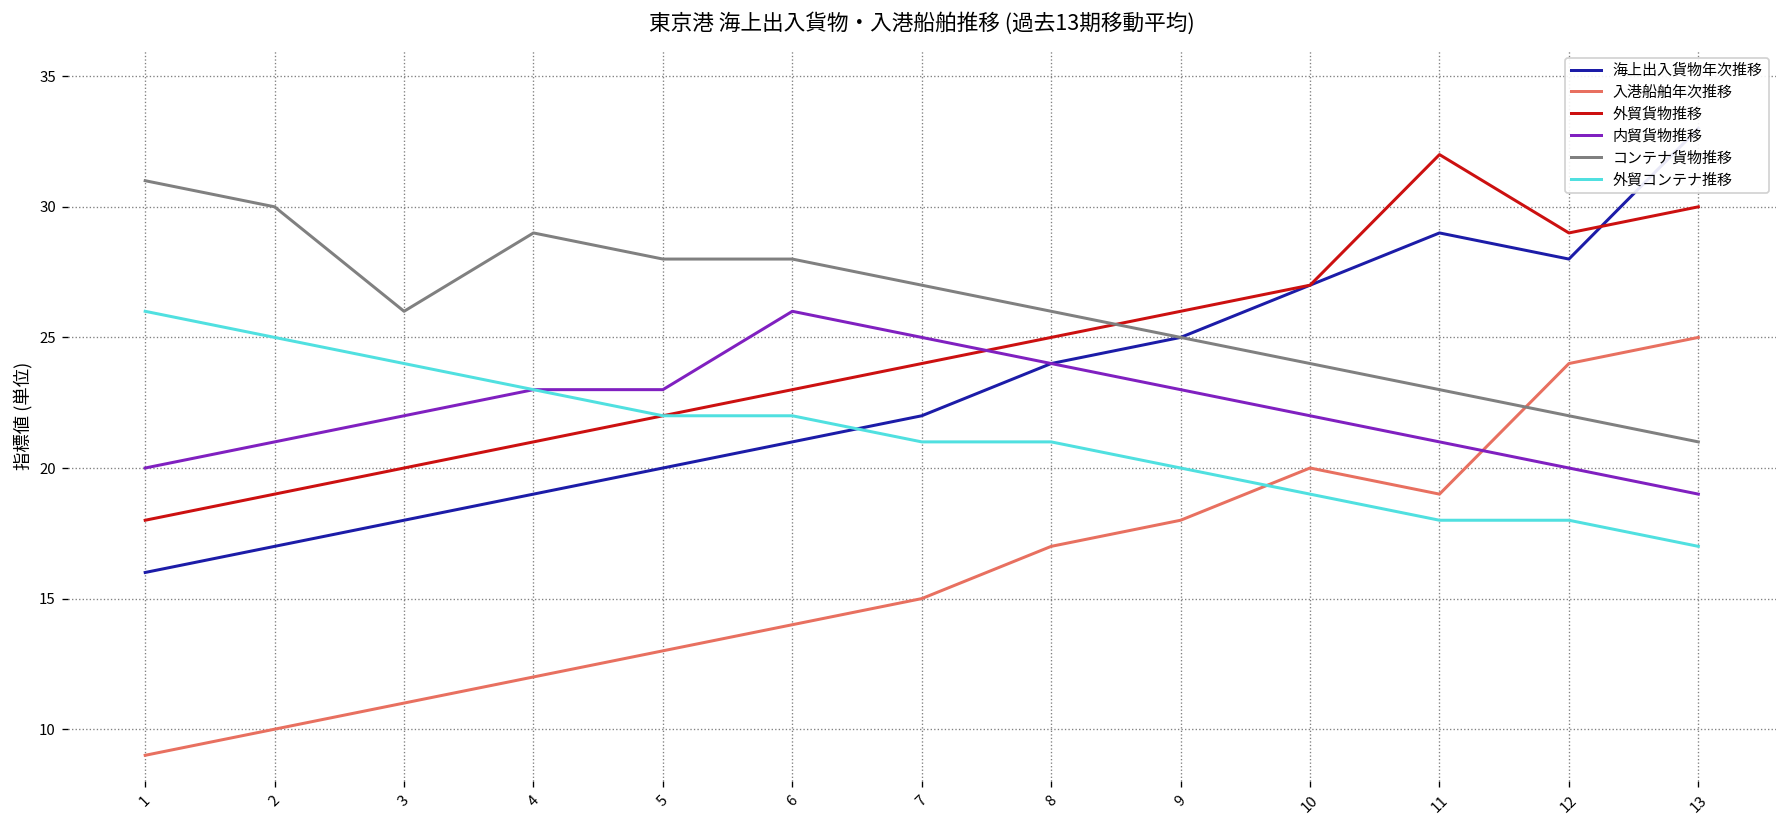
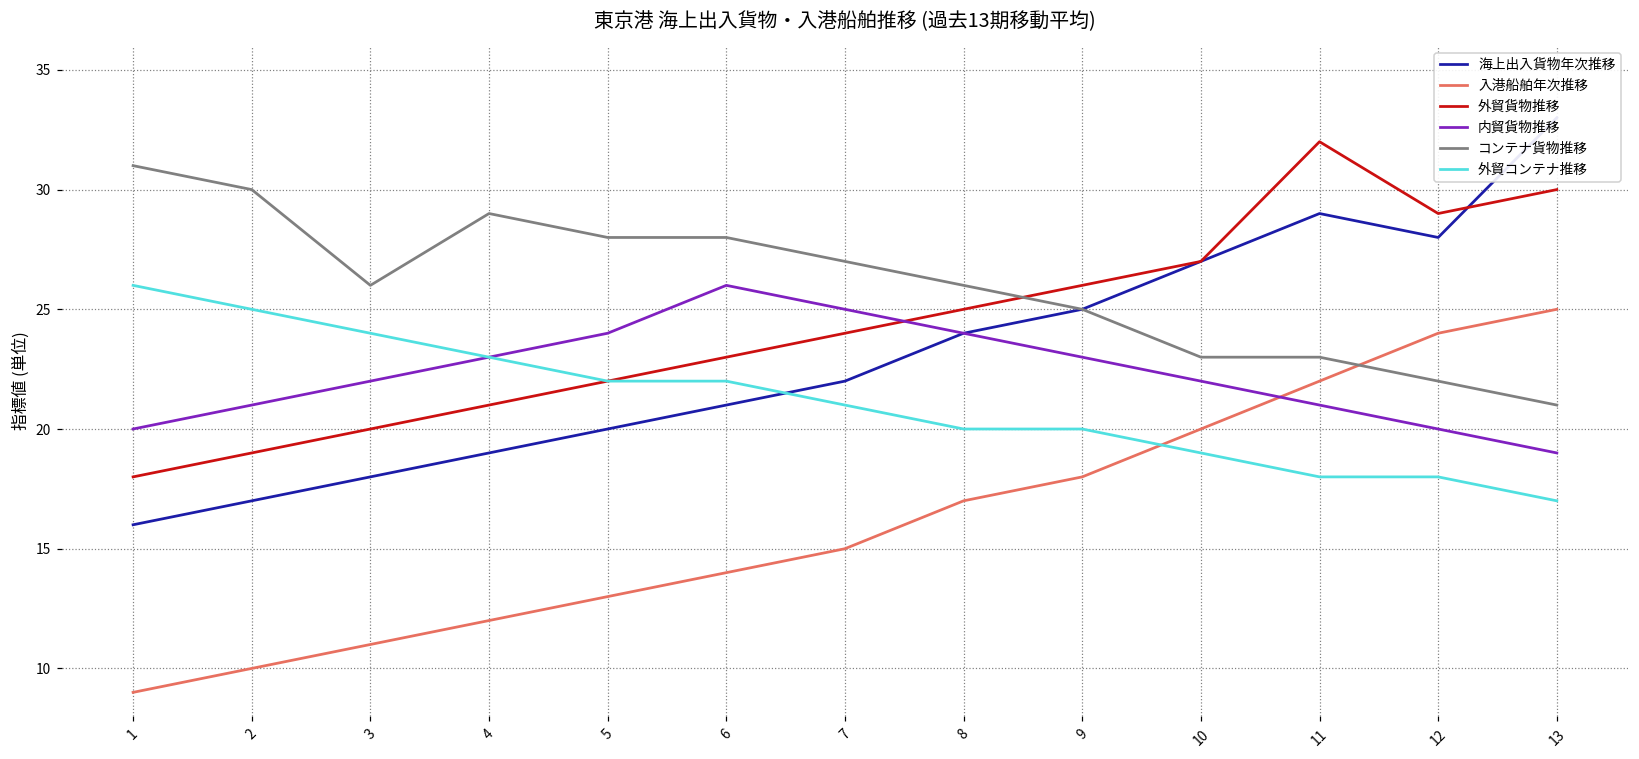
内貿貨物推移, 5: 23 -> 24
外貿コンテナ推移, 8: 21 -> 20
コンテナ貨物推移, 10: 24 -> 23
入港船舶年次推移, 11: 19 -> 22
